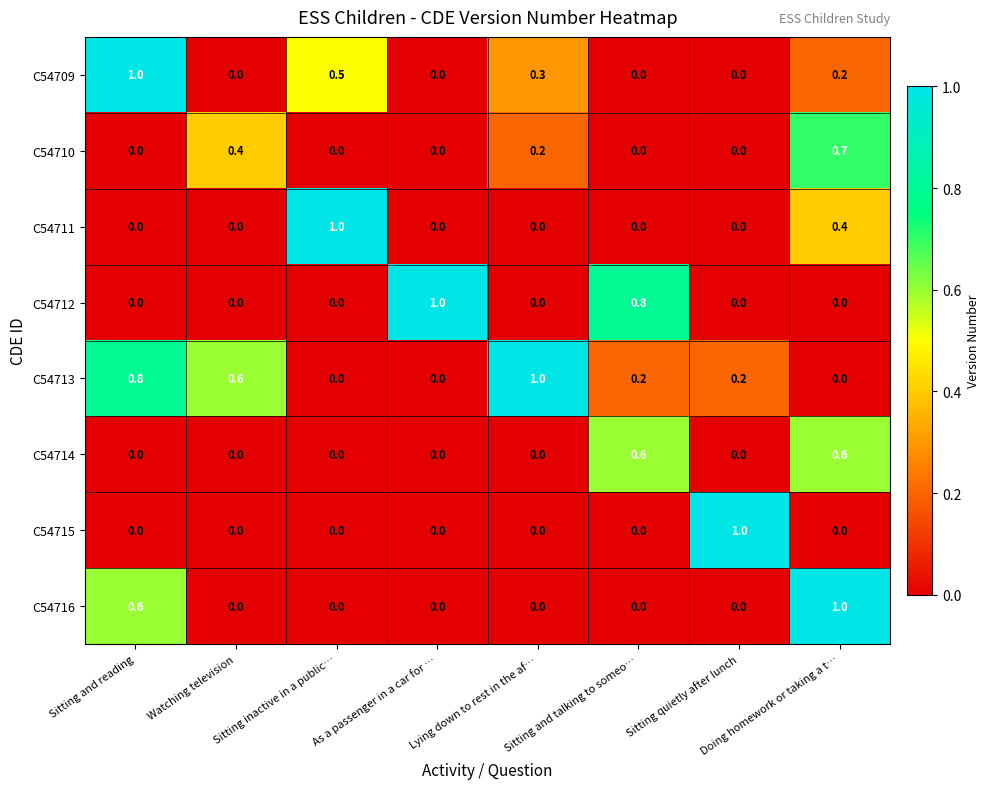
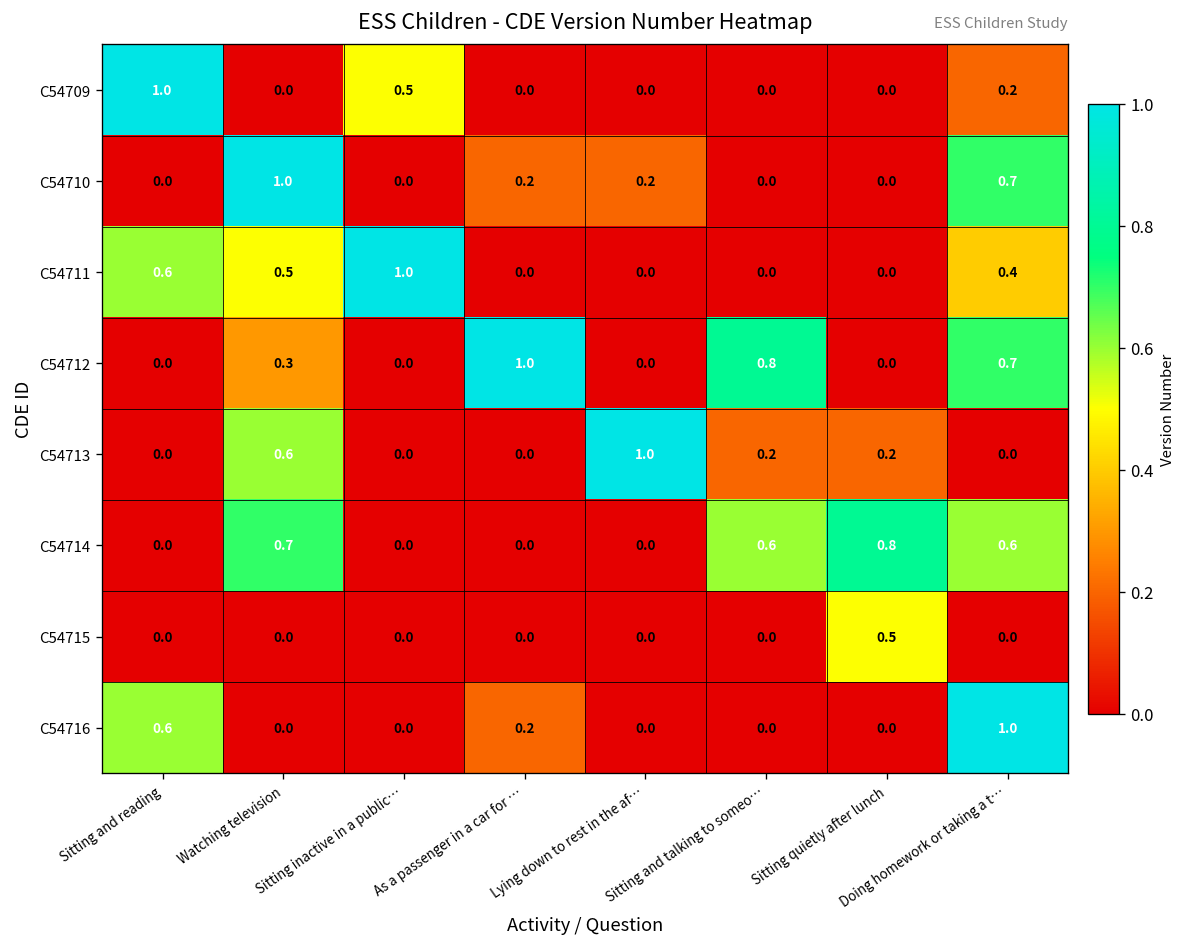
C54709, Lying down to rest in the af…: 0.3 -> 0.0
C54710, Watching television: 0.4 -> 1.0
C54710, As a passenger in a car for …: 0.0 -> 0.2
C54711, Sitting and reading: 0.0 -> 0.6
C54711, Watching television: 0.0 -> 0.5
C54712, Watching television: 0.0 -> 0.3
C54712, Doing homework or taking a t…: 0.0 -> 0.7
C54713, Sitting and reading: 0.8 -> 0.0
C54714, Watching television: 0.0 -> 0.7
C54714, Sitting quietly after lunch: 0.0 -> 0.8
C54715, Sitting quietly after lunch: 1.0 -> 0.5
C54716, As a passenger in a car for …: 0.0 -> 0.2
